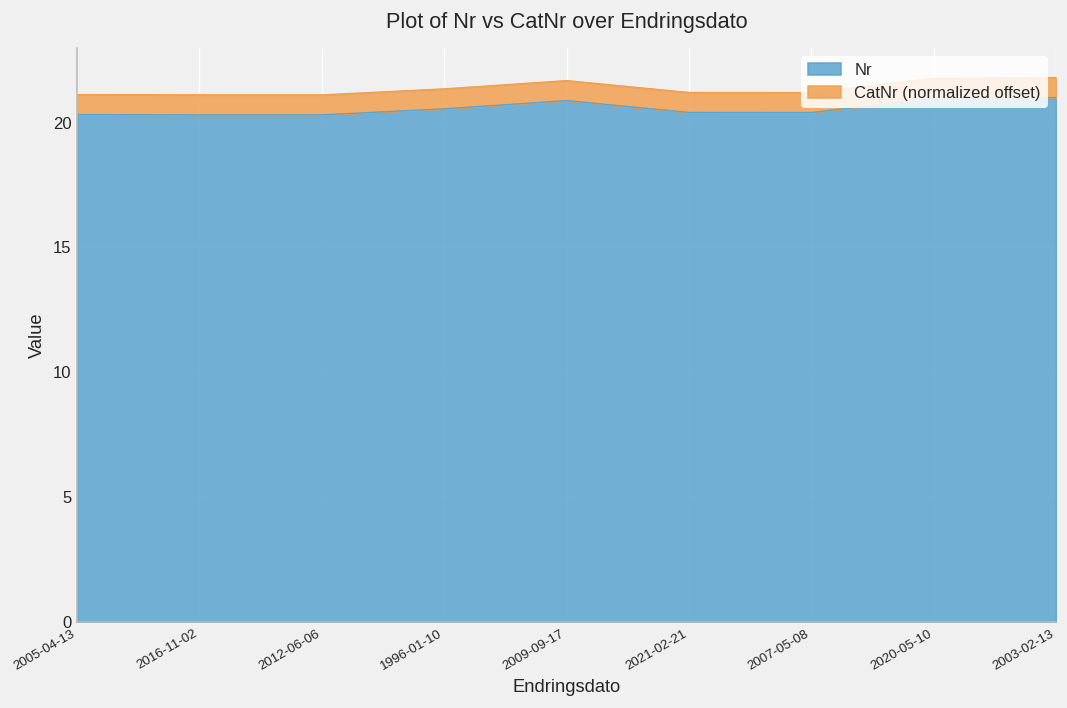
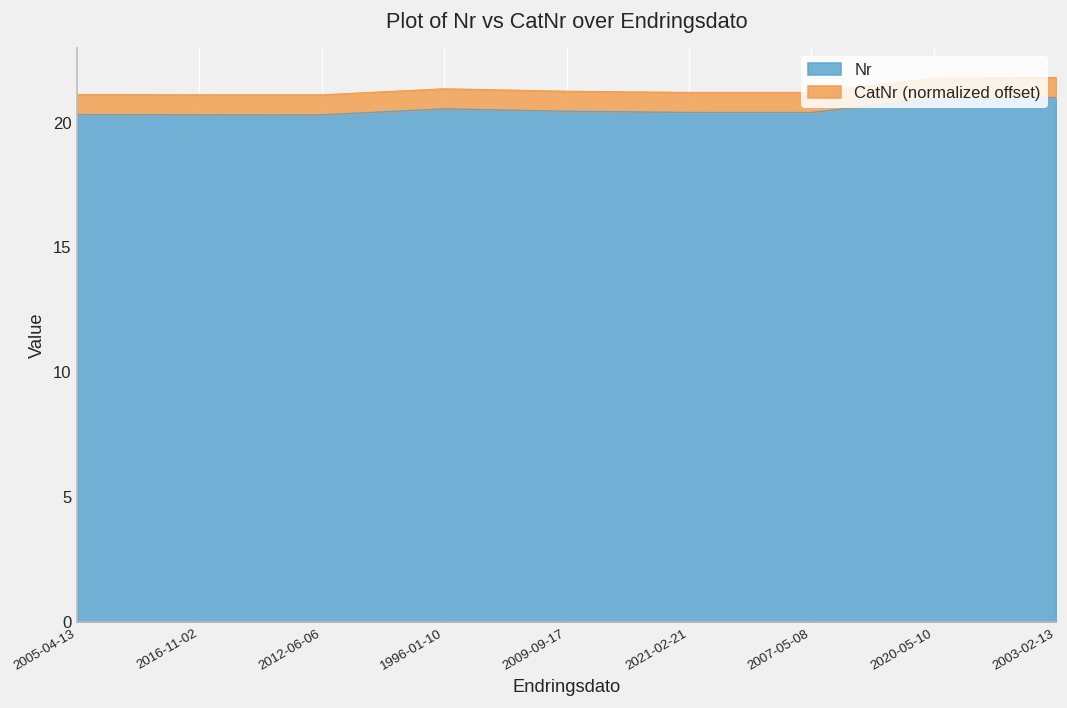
Nr, 2009-09-17: 20.9 -> 20.4
